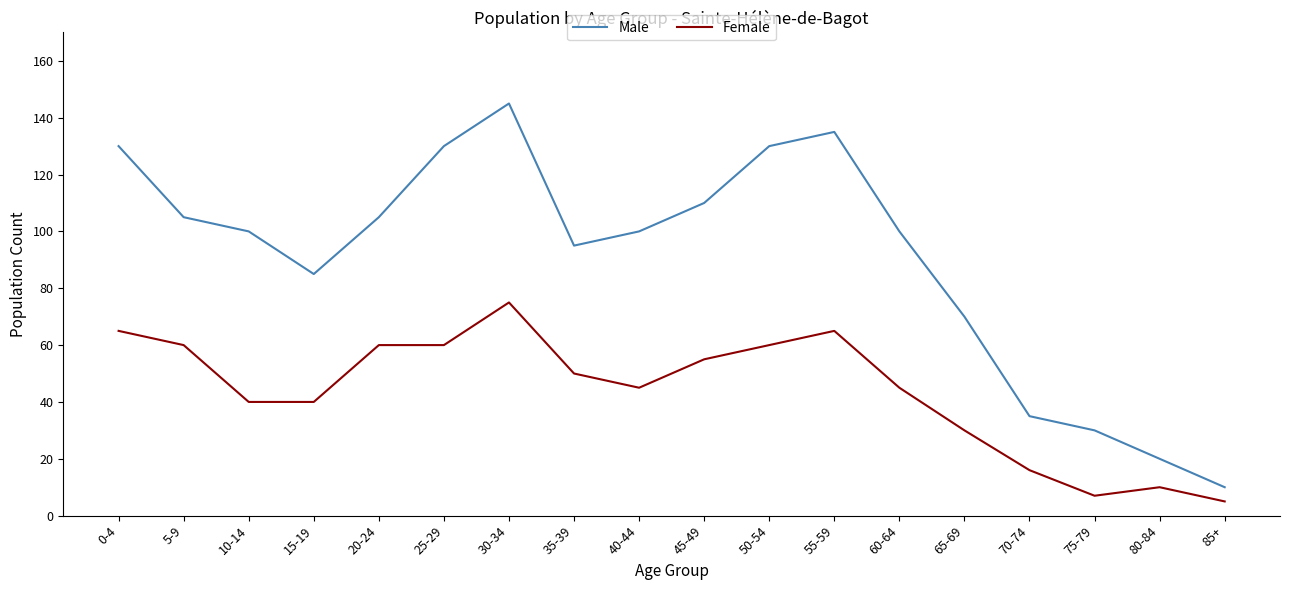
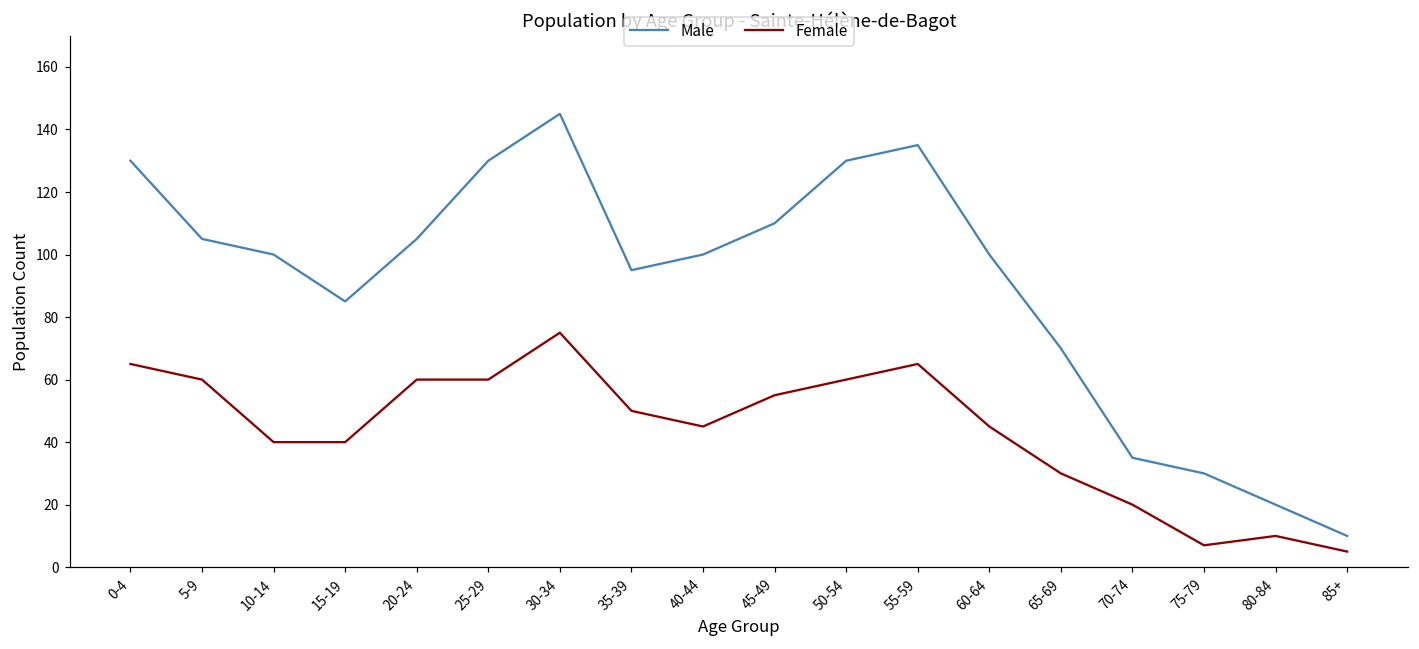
Female, 70-74: 16 -> 20
